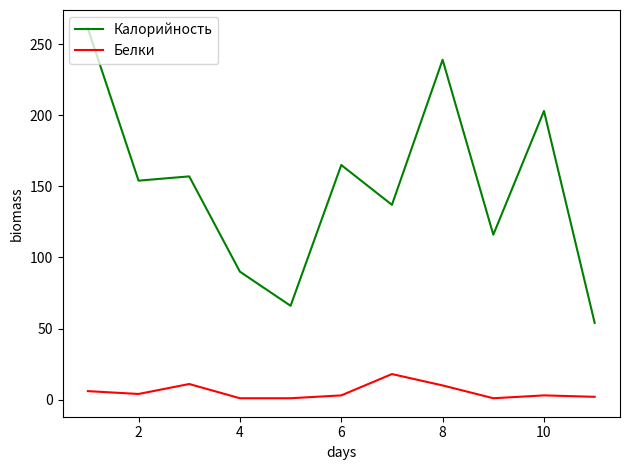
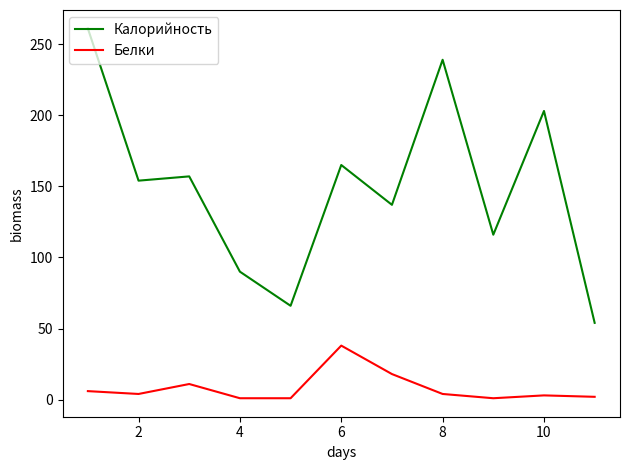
Белки, 6: 3 -> 38
Белки, 8: 10 -> 4
